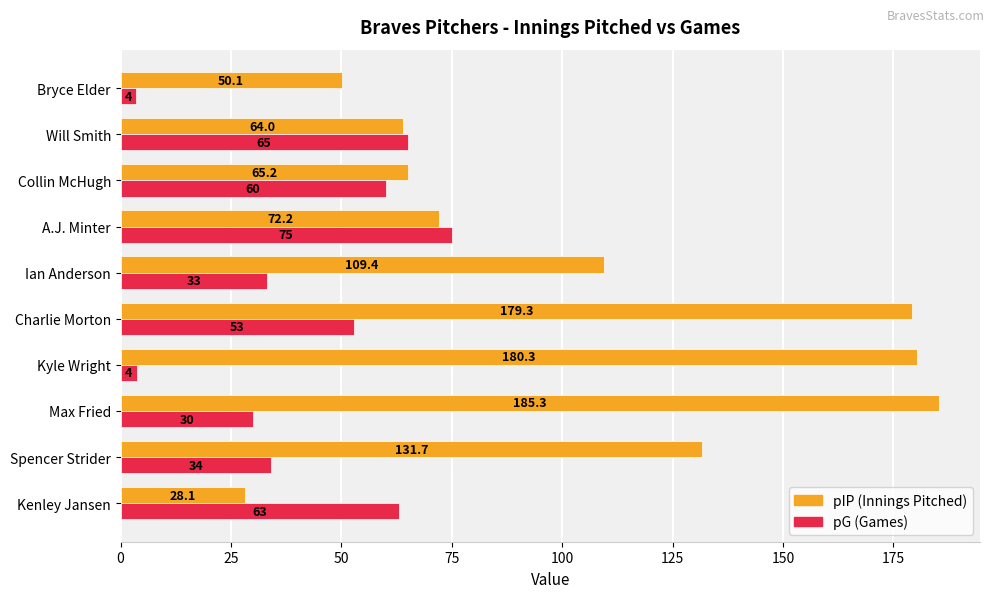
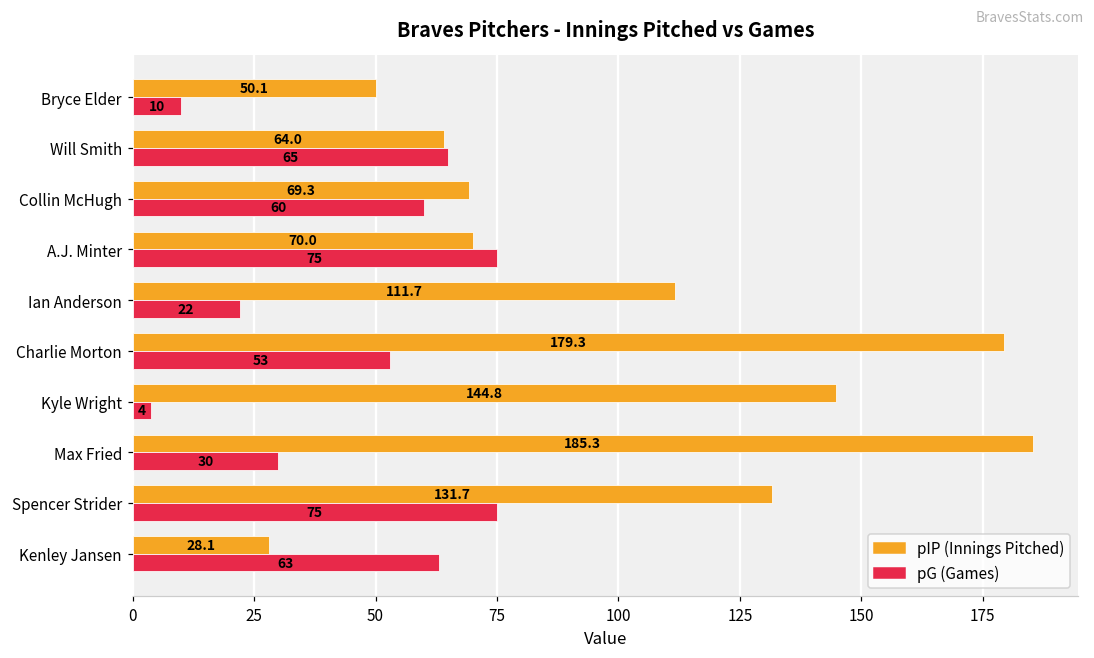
pG (Games), Bryce Elder: 4 -> 10
pIP (Innings Pitched), Collin McHugh: 65.2 -> 69.3
pIP (Innings Pitched), A.J. Minter: 72.2 -> 70.0
pIP (Innings Pitched), Ian Anderson: 109.4 -> 111.7
pG (Games), Ian Anderson: 33 -> 22
pIP (Innings Pitched), Kyle Wright: 180.3 -> 144.8
pG (Games), Spencer Strider: 34 -> 75
